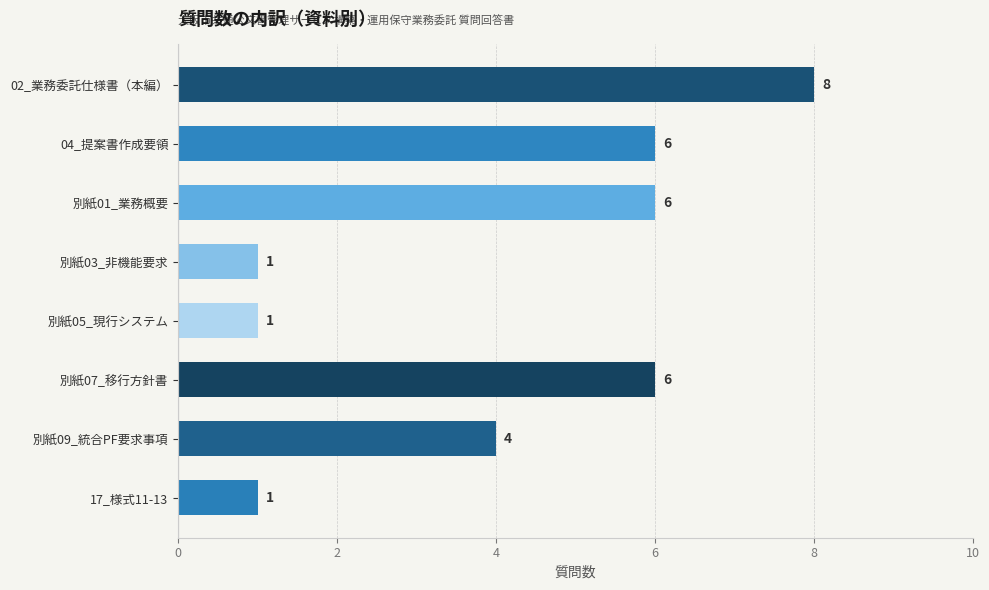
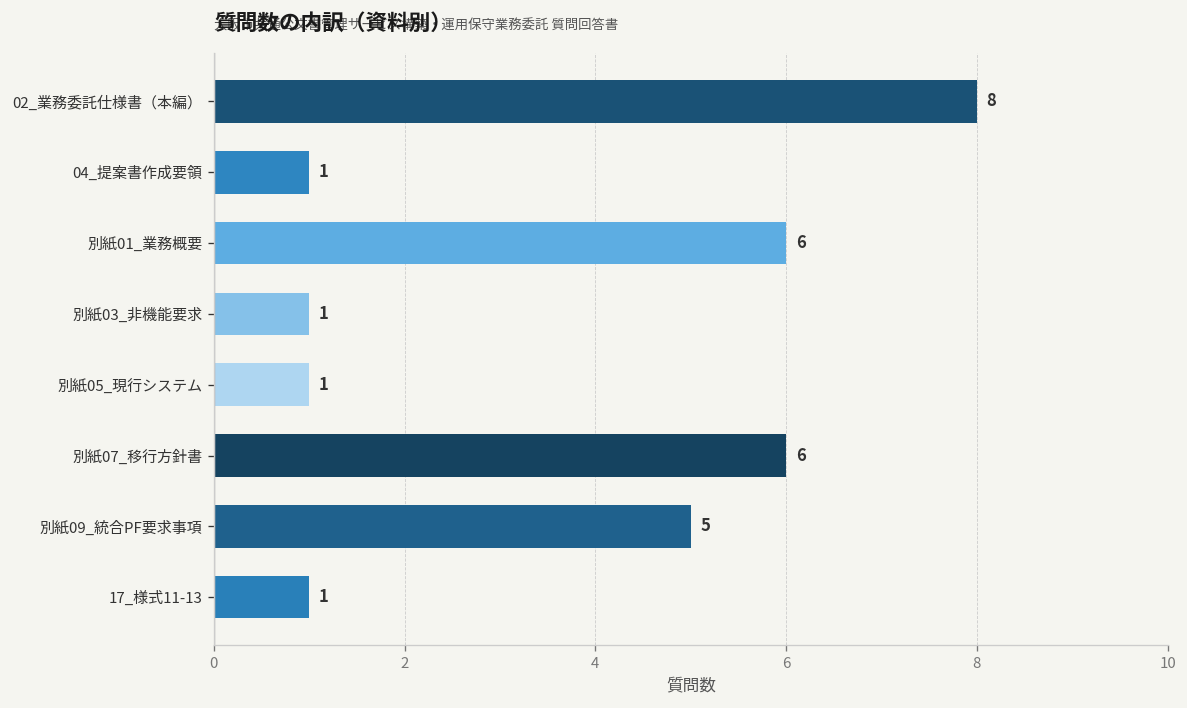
04_提案書作成要領: 6 -> 1
別紙09_統合PF要求事項: 4 -> 5
